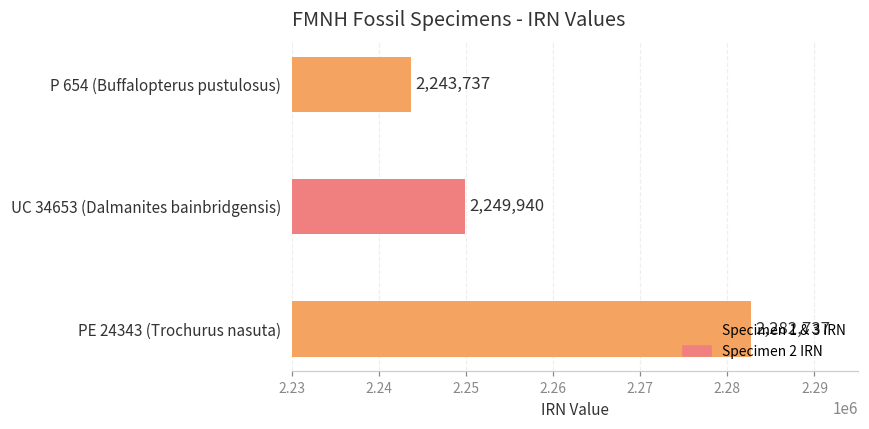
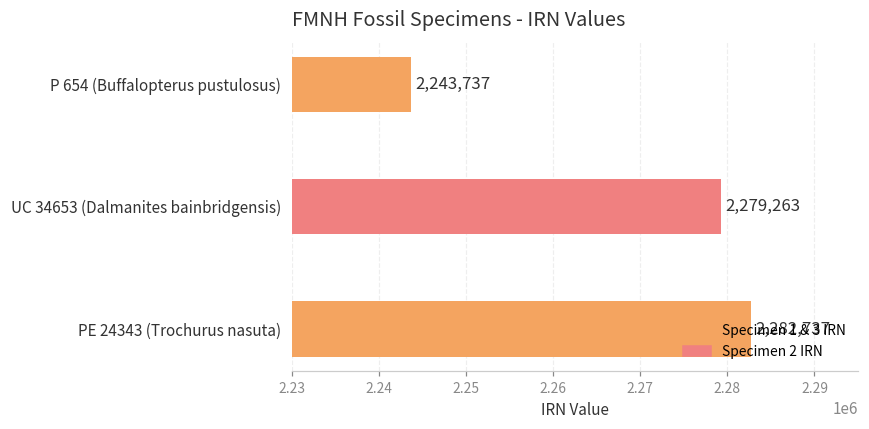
UC 34653 (Dalmanites bainbridgensis): 2,249,940 -> 2,279,263
